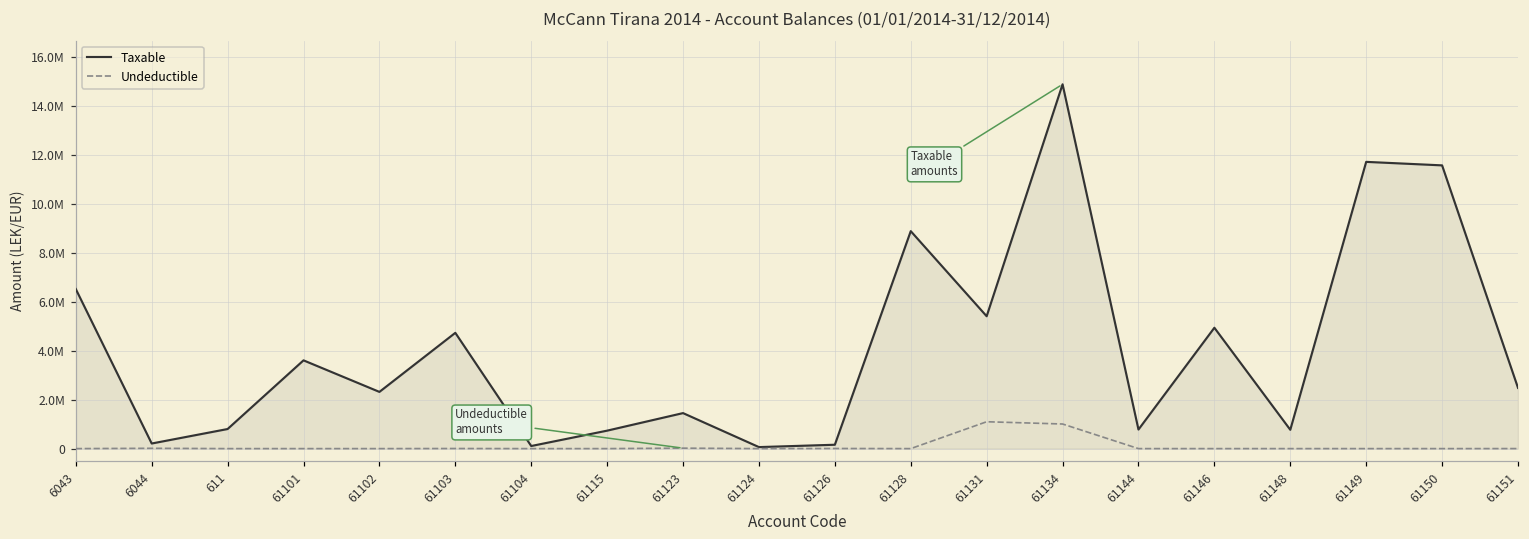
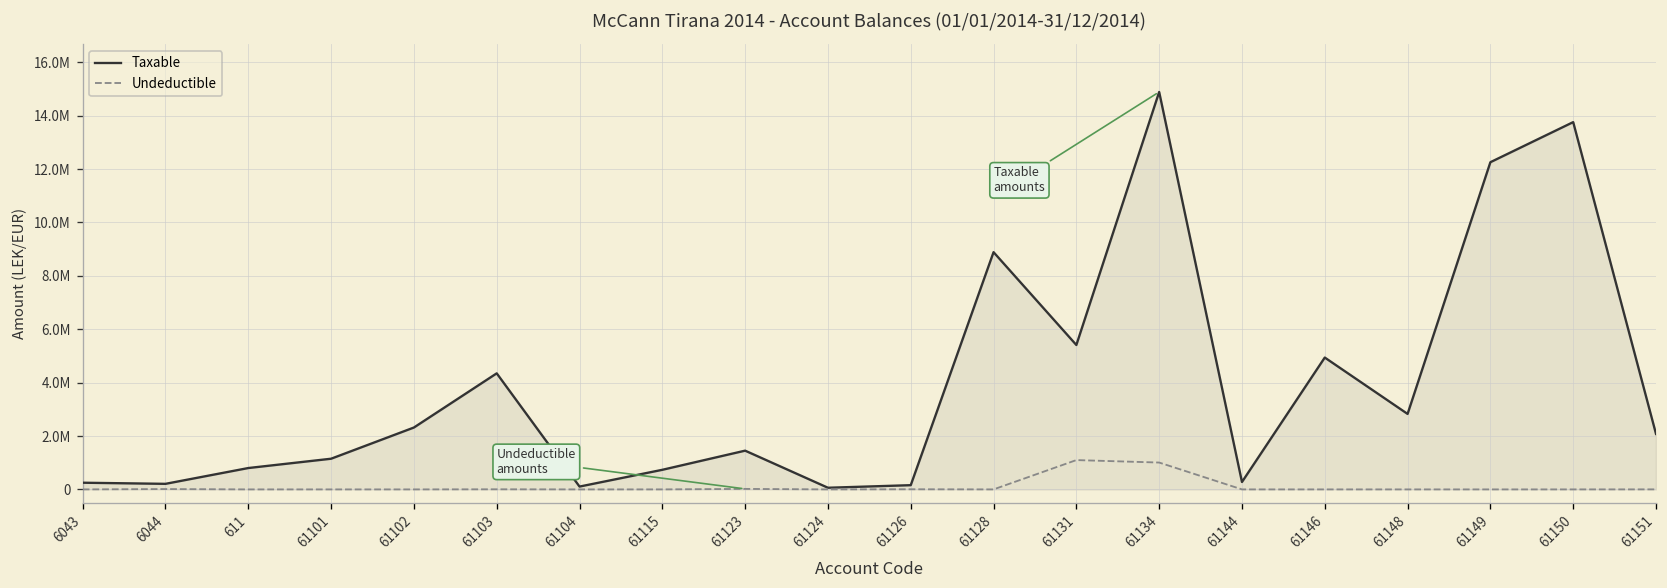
Taxable, 6043: 6500000 -> 300000
Taxable, 61101: 3600000 -> 1100000
Taxable, 61103: 4700000 -> 4300000
Taxable, 61144: 800000 -> 300000
Taxable, 61148: 800000 -> 2800000
Taxable, 61149: 11700000 -> 12300000
Taxable, 61150: 11600000 -> 13800000
Taxable, 61151: 2500000 -> 2100000
